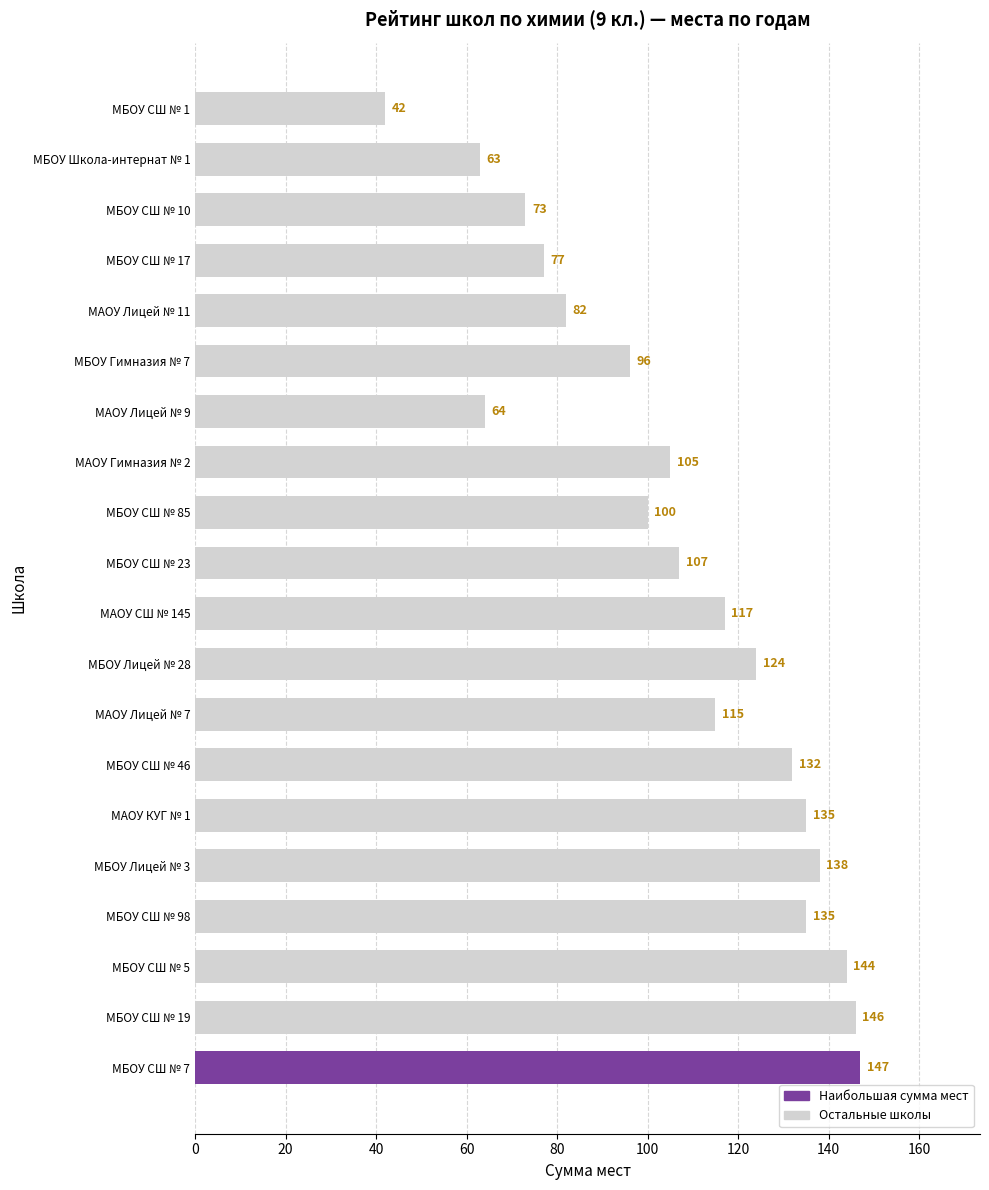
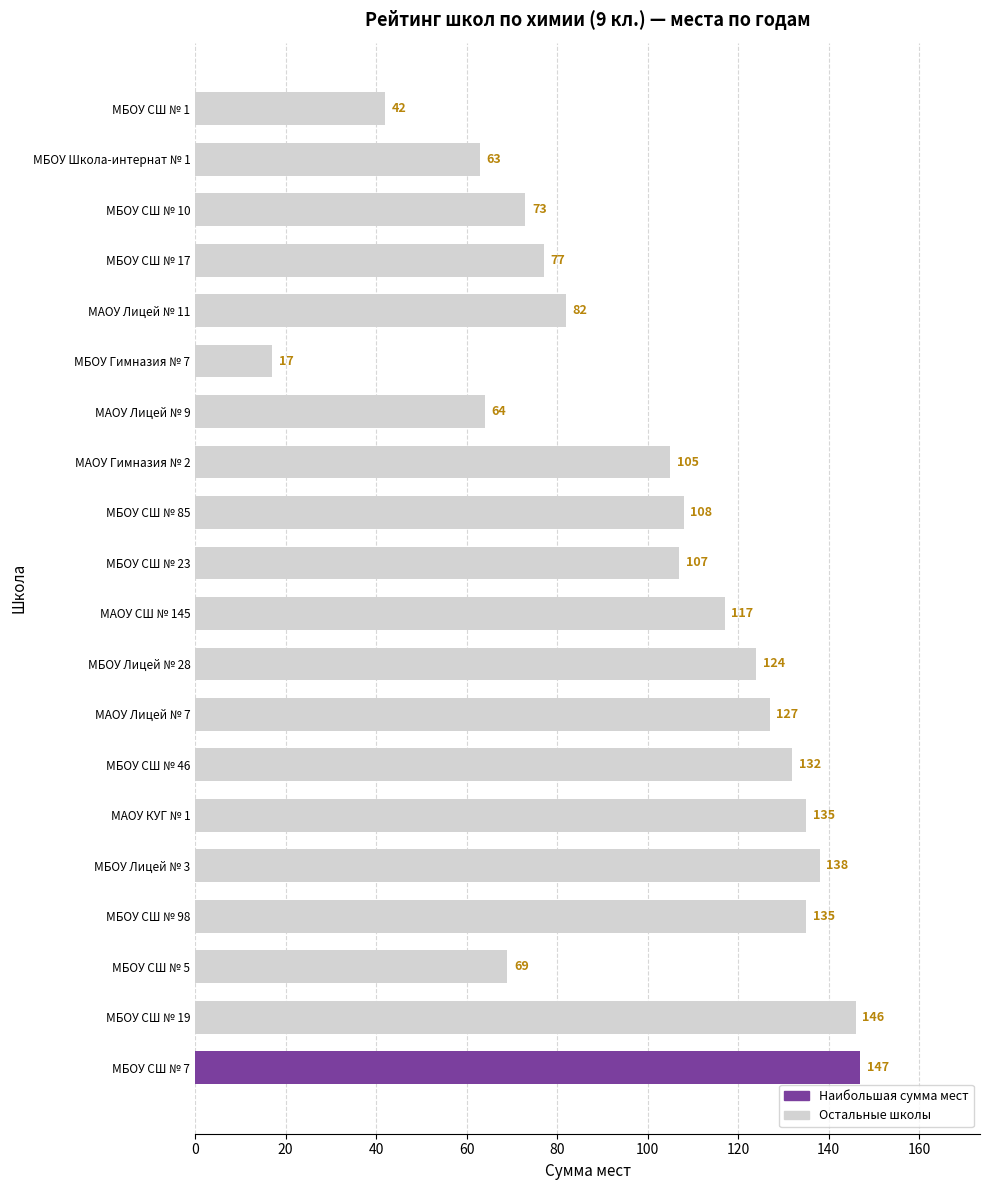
МБОУ Гимназия № 7: 96 -> 17
МБОУ СШ № 85: 100 -> 108
МАОУ Лицей № 7: 115 -> 127
МБОУ СШ № 5: 144 -> 69
